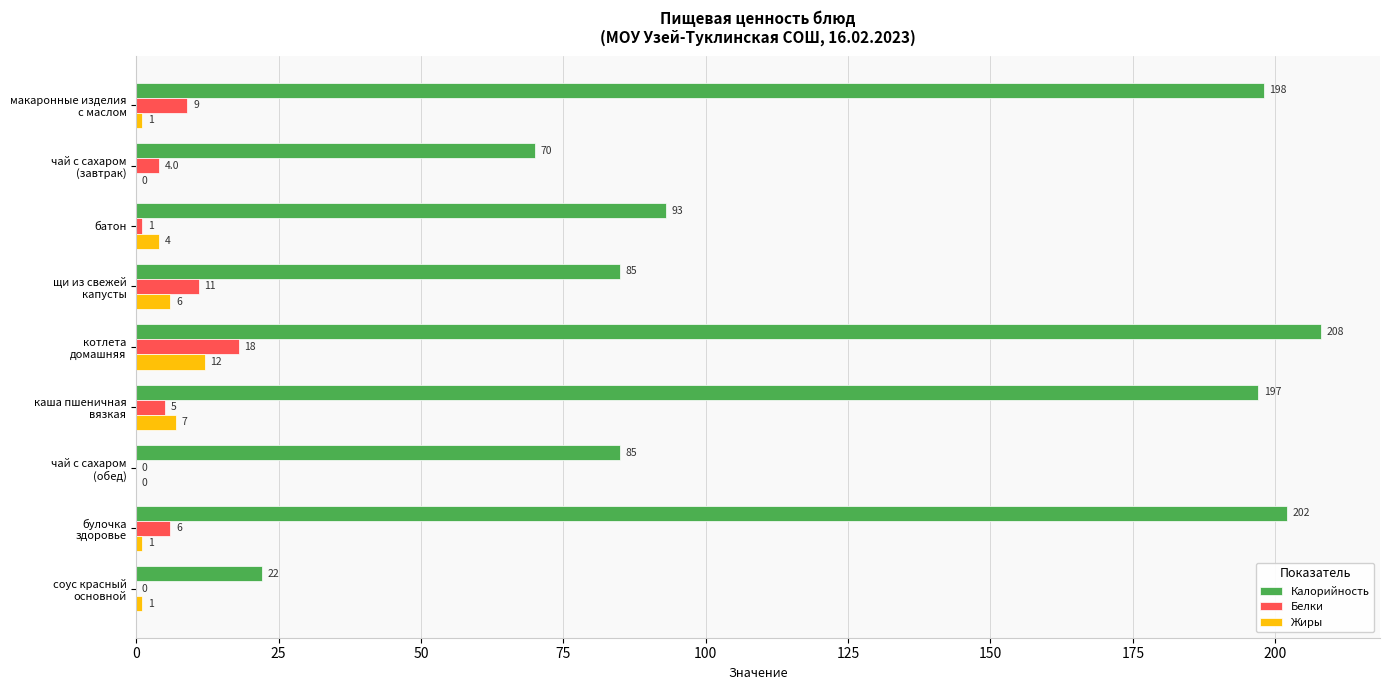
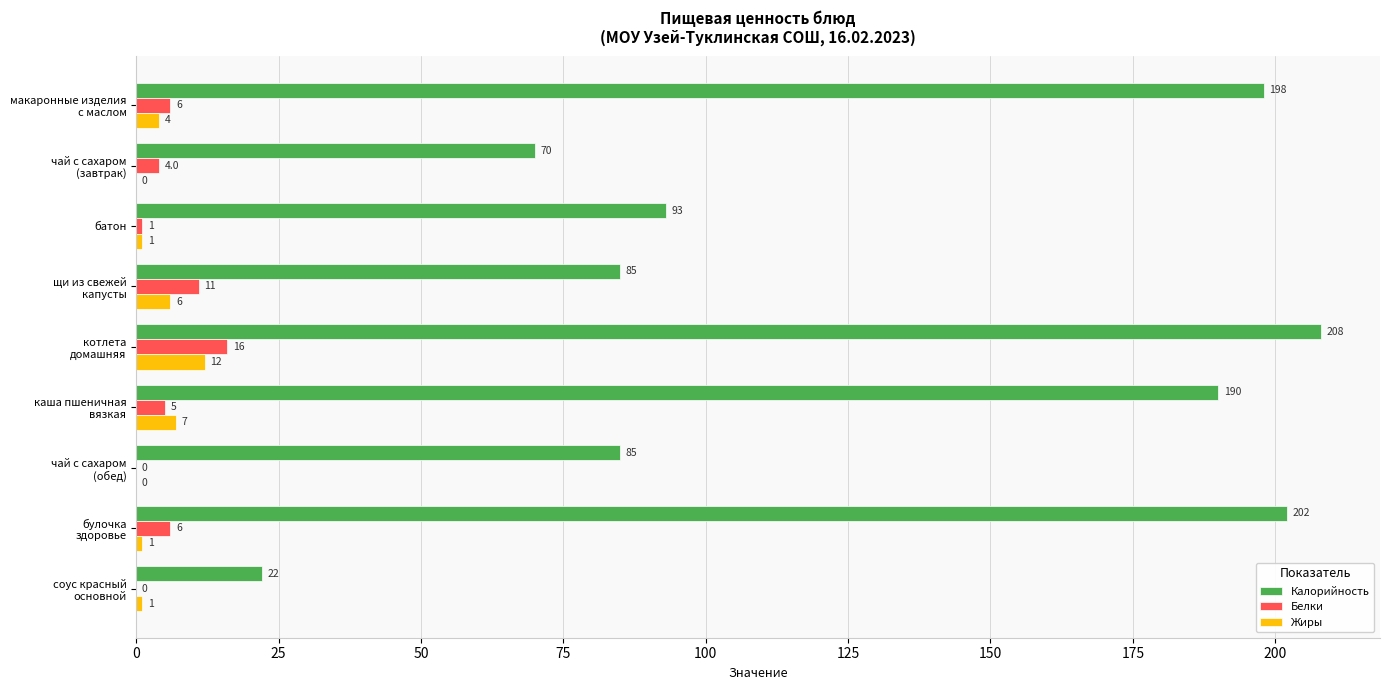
Белки, макаронные изделия с маслом: 9 -> 6
Жиры, макаронные изделия с маслом: 1 -> 4
Жиры, батон: 4 -> 1
Белки, котлета домашняя: 18 -> 16
Калорийность, каша пшеничная вязкая: 197 -> 190
